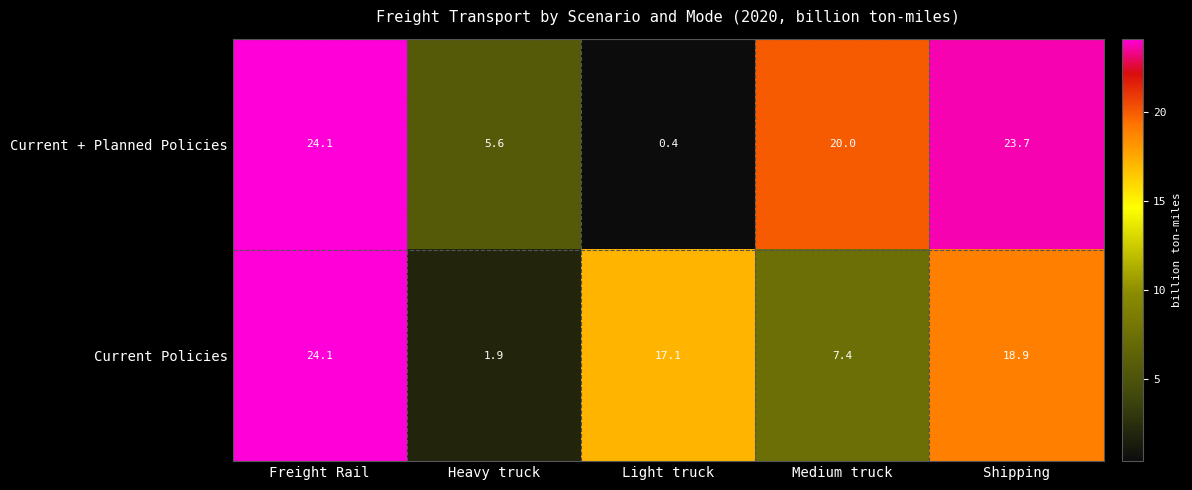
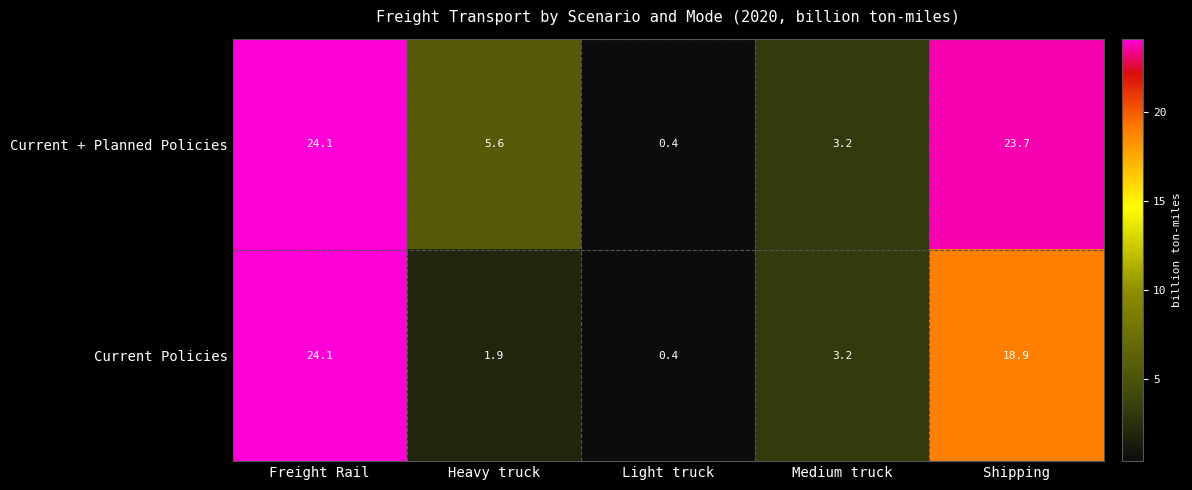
Current + Planned Policies, Medium truck: 20.0 -> 3.2
Current Policies, Light truck: 17.1 -> 0.4
Current Policies, Medium truck: 7.4 -> 3.2
